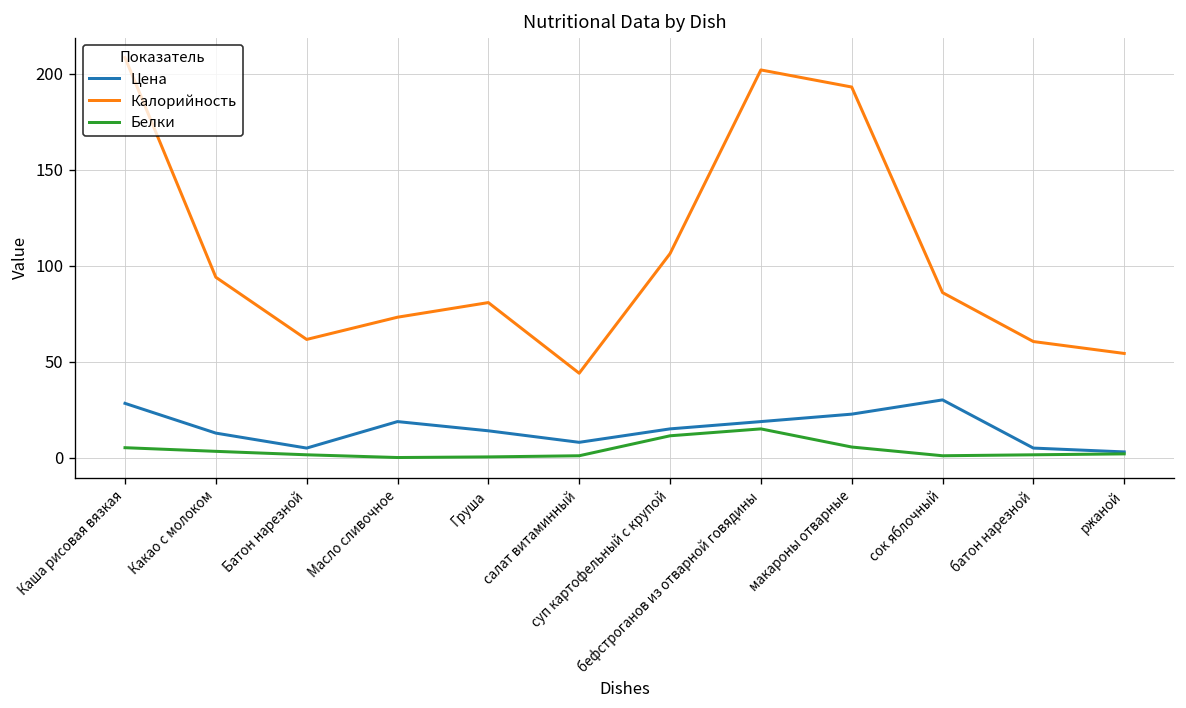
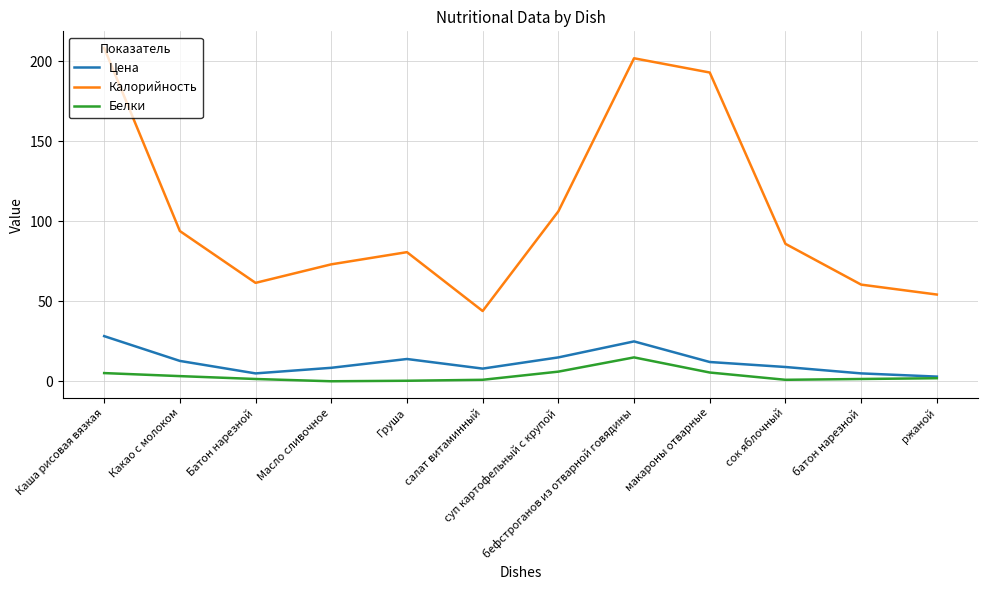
Цена, Масло сливочное: 19 -> 9
Белки, суп картофельный с крупой: 11 -> 6
Цена, бефстроганов из отварной говядины: 19 -> 25
Цена, макароны отварные: 23 -> 12
Цена, сок яблочный: 30 -> 9
